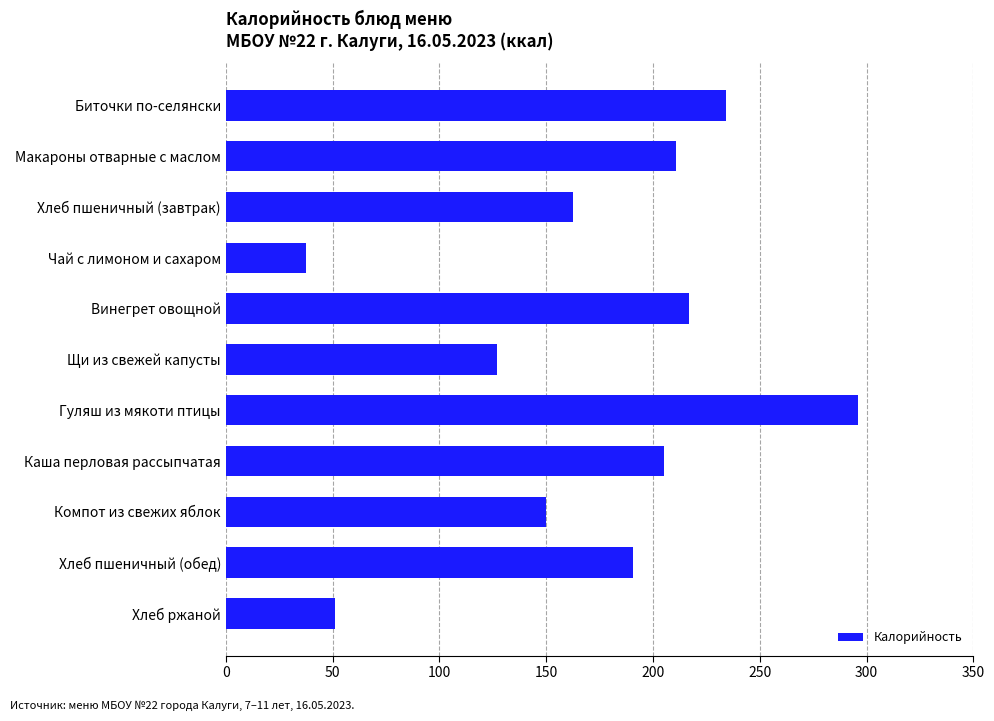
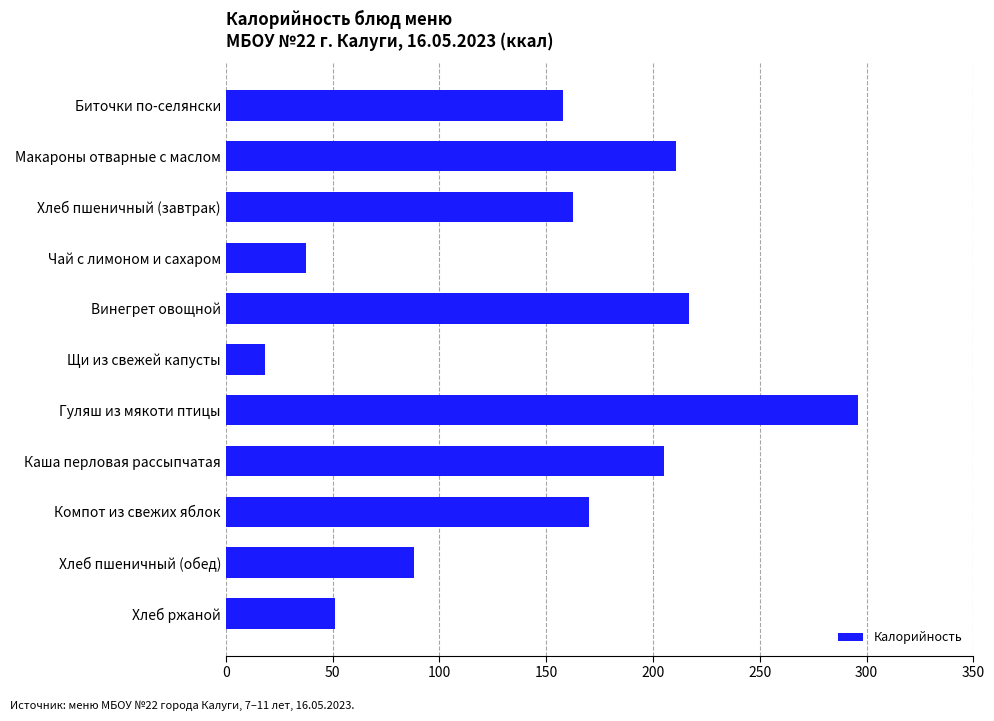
Биточки по-селянски: 234 -> 158
Щи из свежей капусты: 127 -> 19
Компот из свежих яблок: 150 -> 170
Хлеб пшеничный (обед): 191 -> 88
